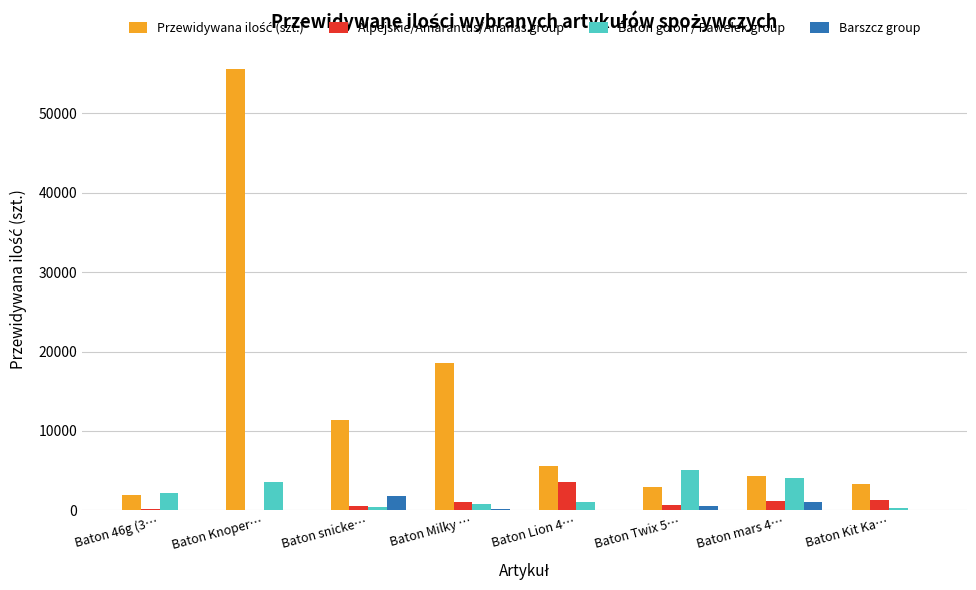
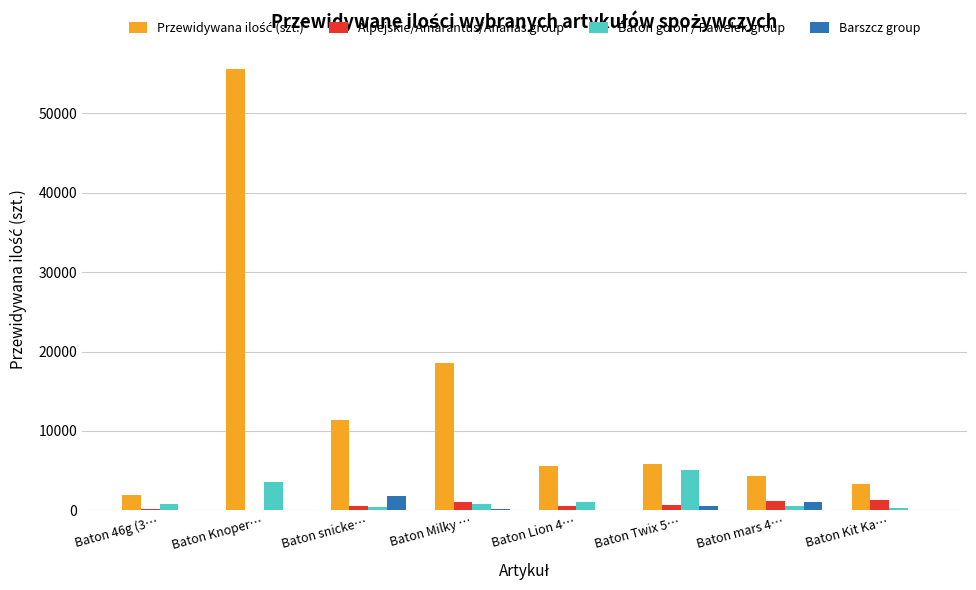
Baton go on / Pawełek group, Baton 46g (3…: 2000 -> 1000
Alpejskie/Amarantus/Ananas group, Baton Lion 4…: 4000 -> 1000
Przewidywana ilość (szt.), Baton Twix 5…: 3000 -> 6000
Baton go on / Pawełek group, Baton mars 4…: 4000 -> 1000
